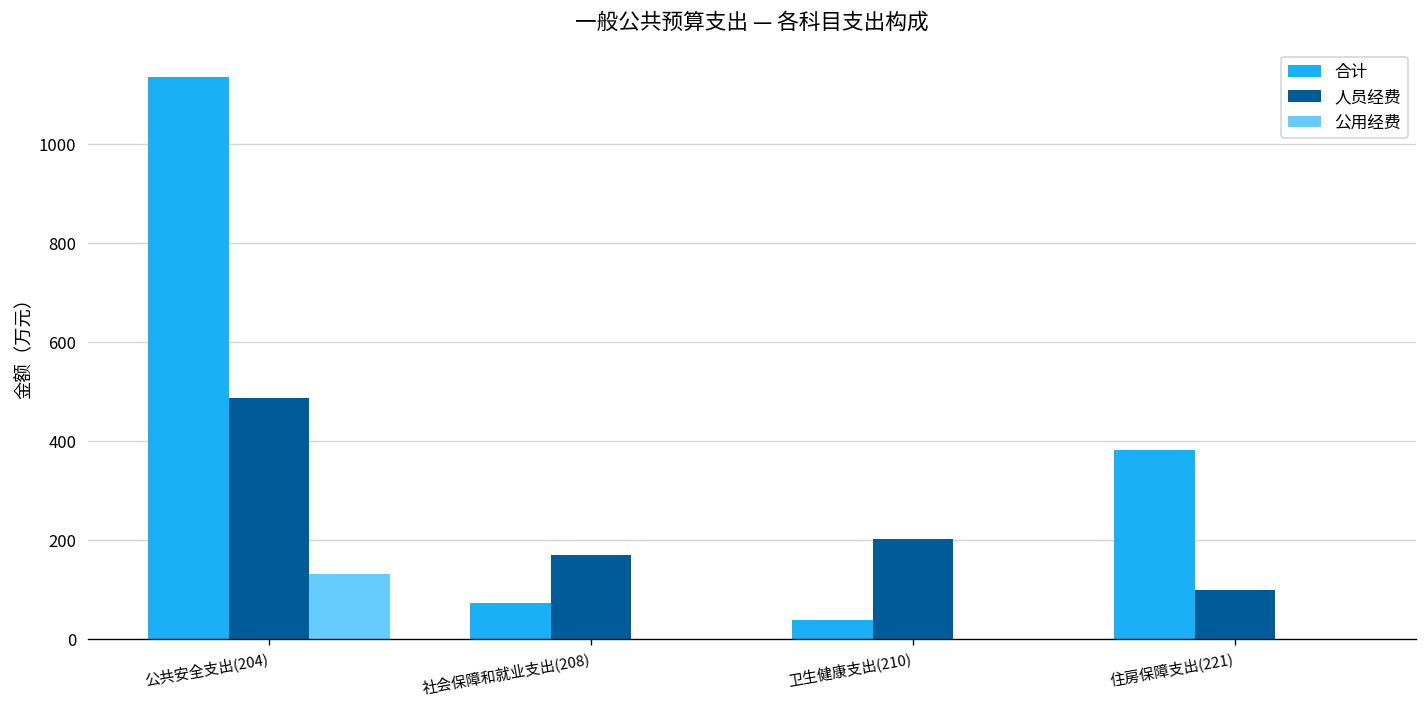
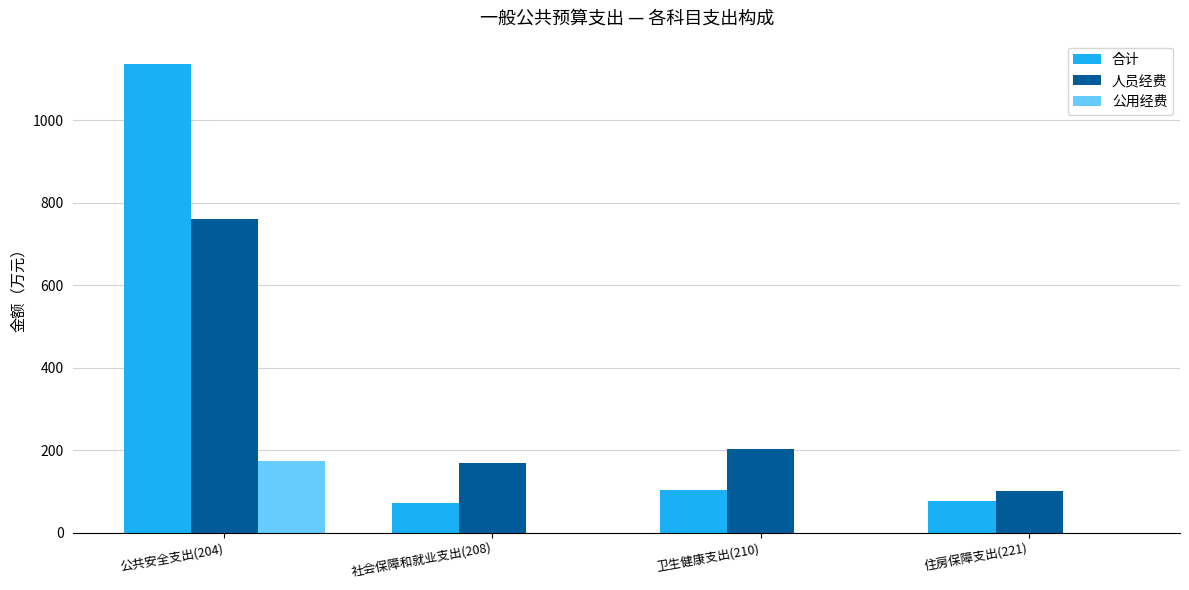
人员经费, 公共安全支出(204): 490 -> 760
公用经费, 公共安全支出(204): 130 -> 170
合计, 卫生健康支出(210): 40 -> 100
合计, 住房保障支出(221): 380 -> 80
